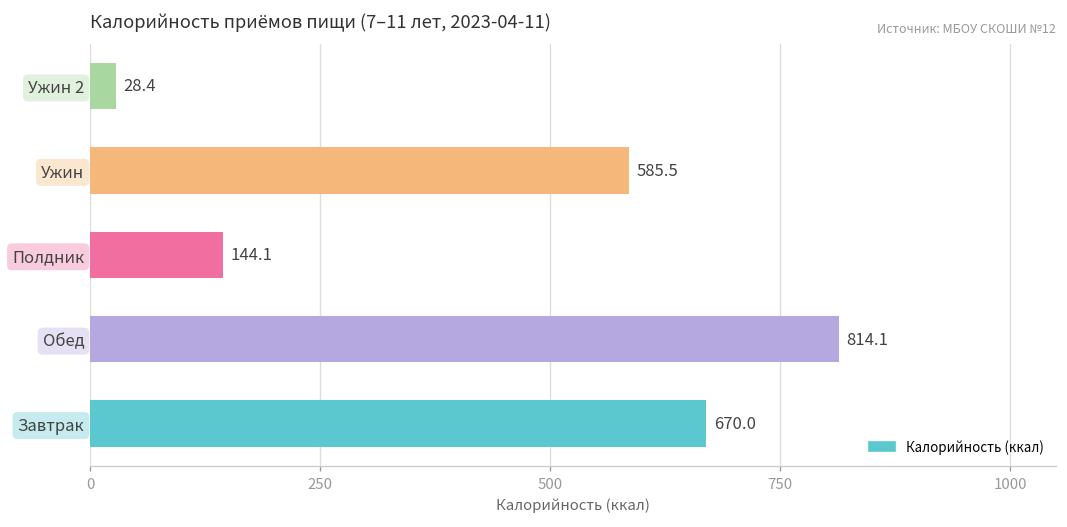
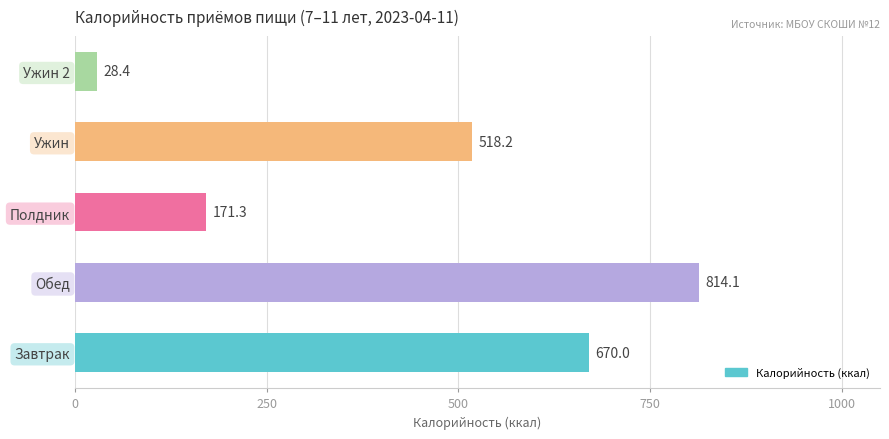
Ужин: 585.5 -> 518.2
Полдник: 144.1 -> 171.3
